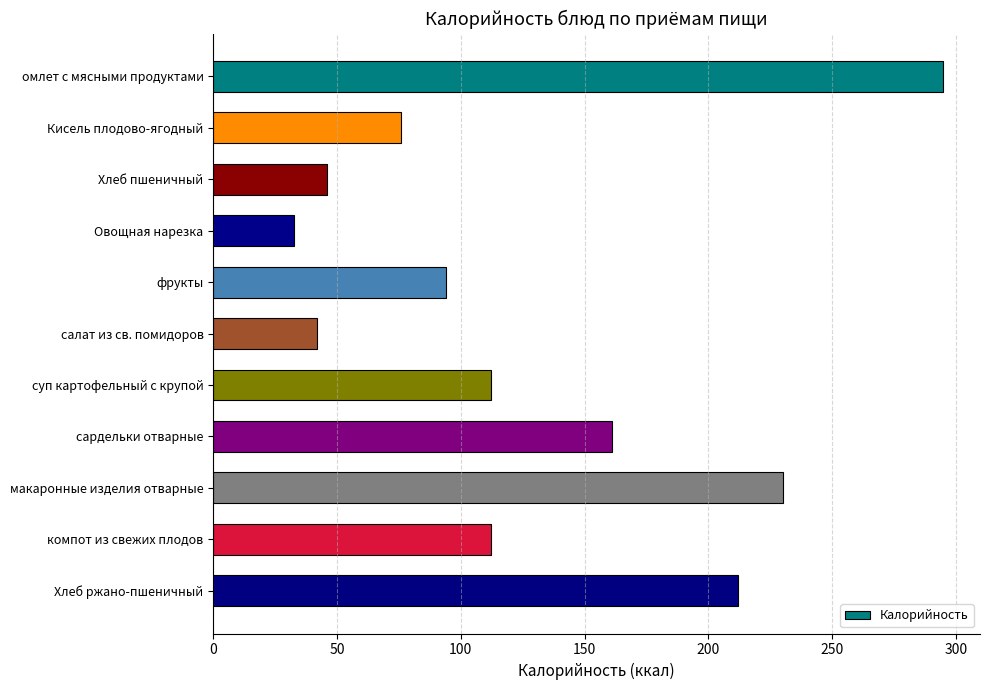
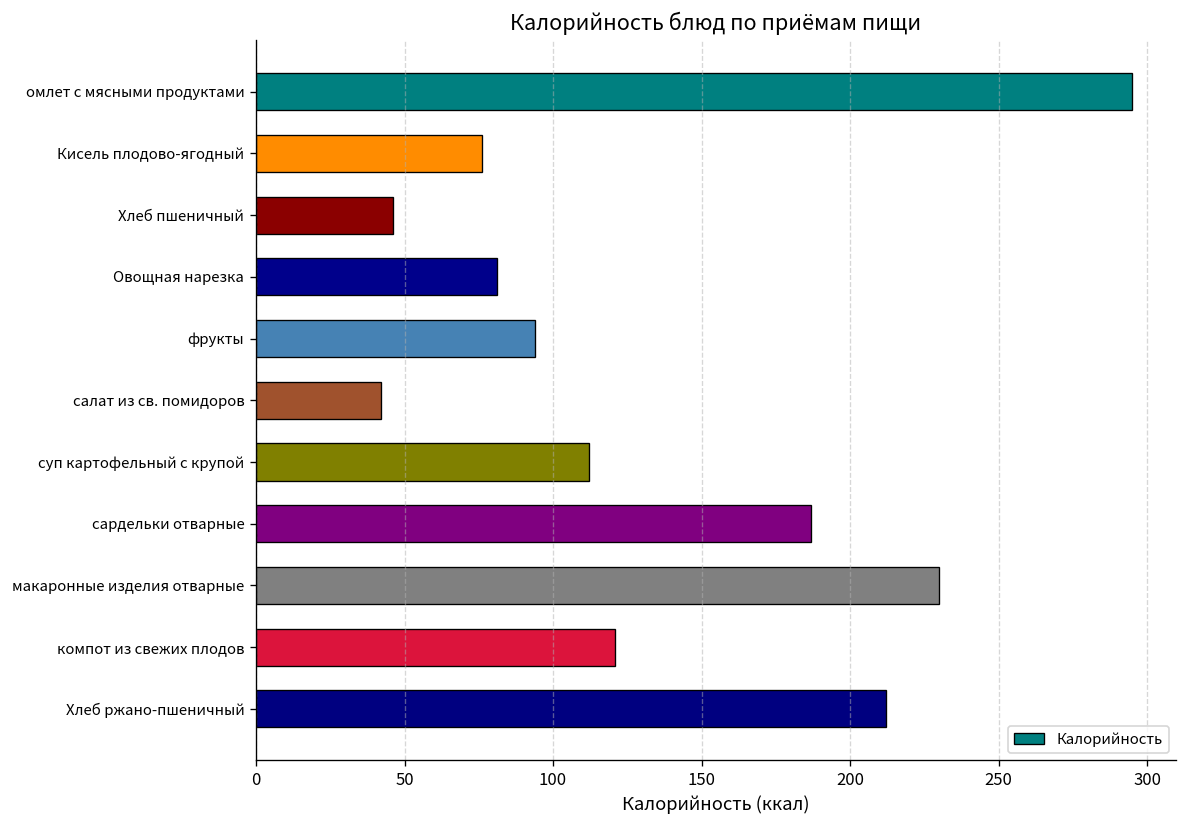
Овощная нарезка: 33 -> 81
сардельки отварные: 161 -> 187
компот из свежих плодов: 112 -> 121
